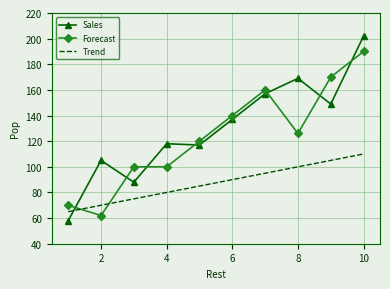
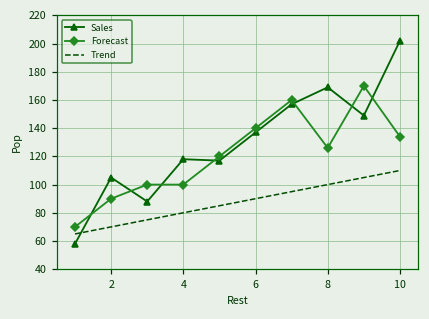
Forecast, 2: 62 -> 90
Forecast, 10: 190 -> 134
